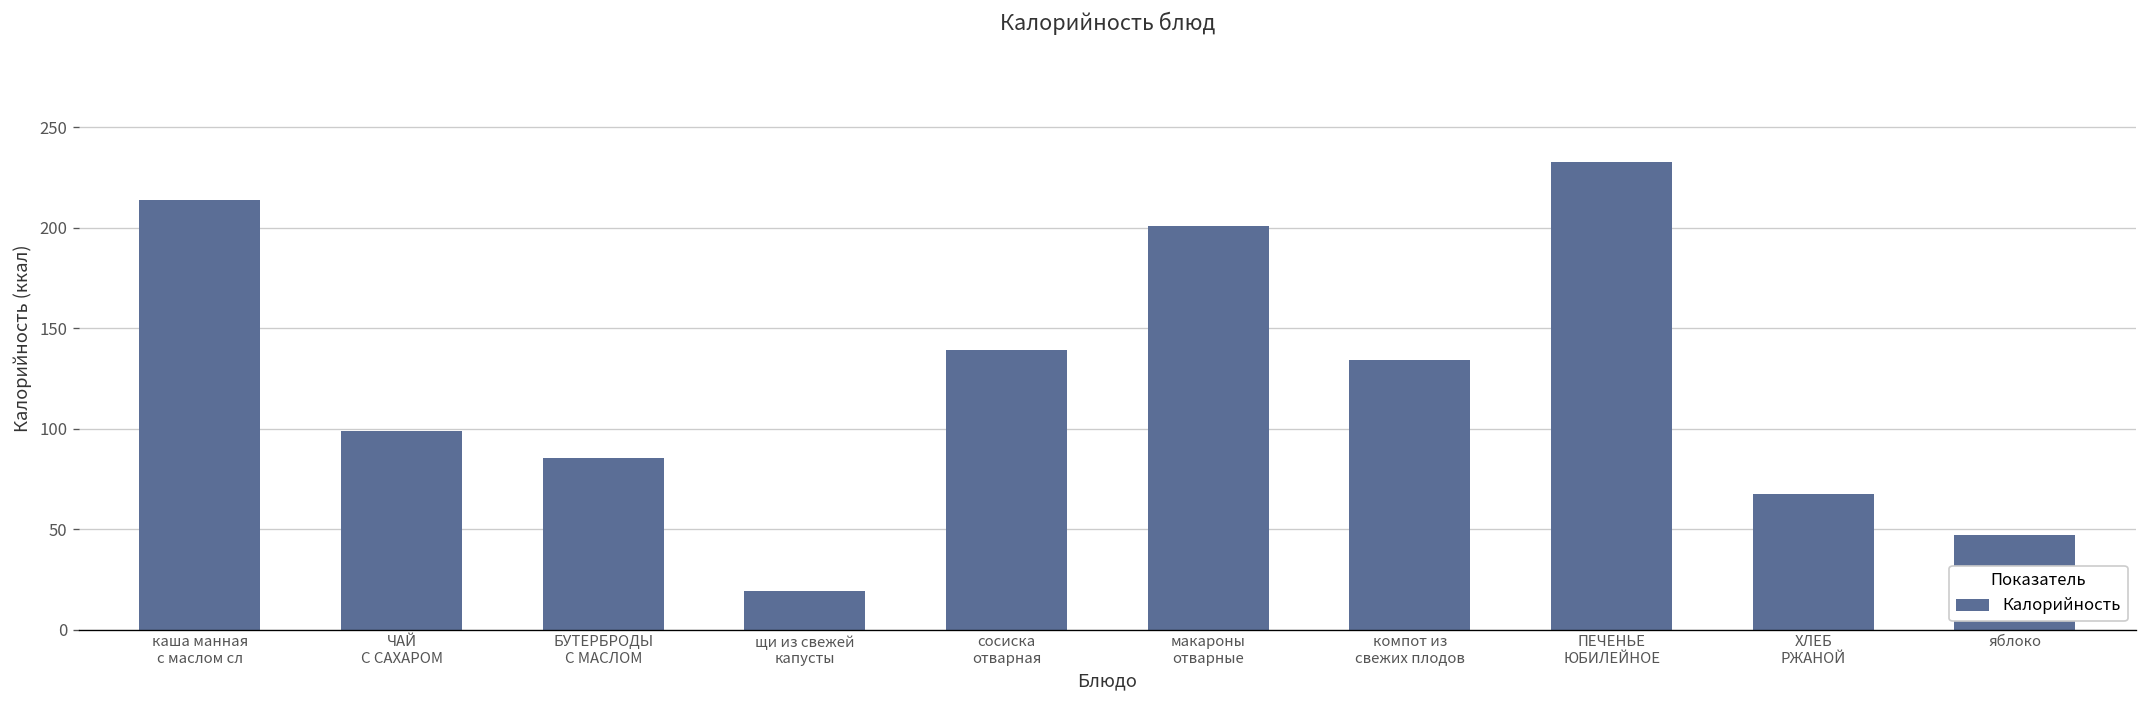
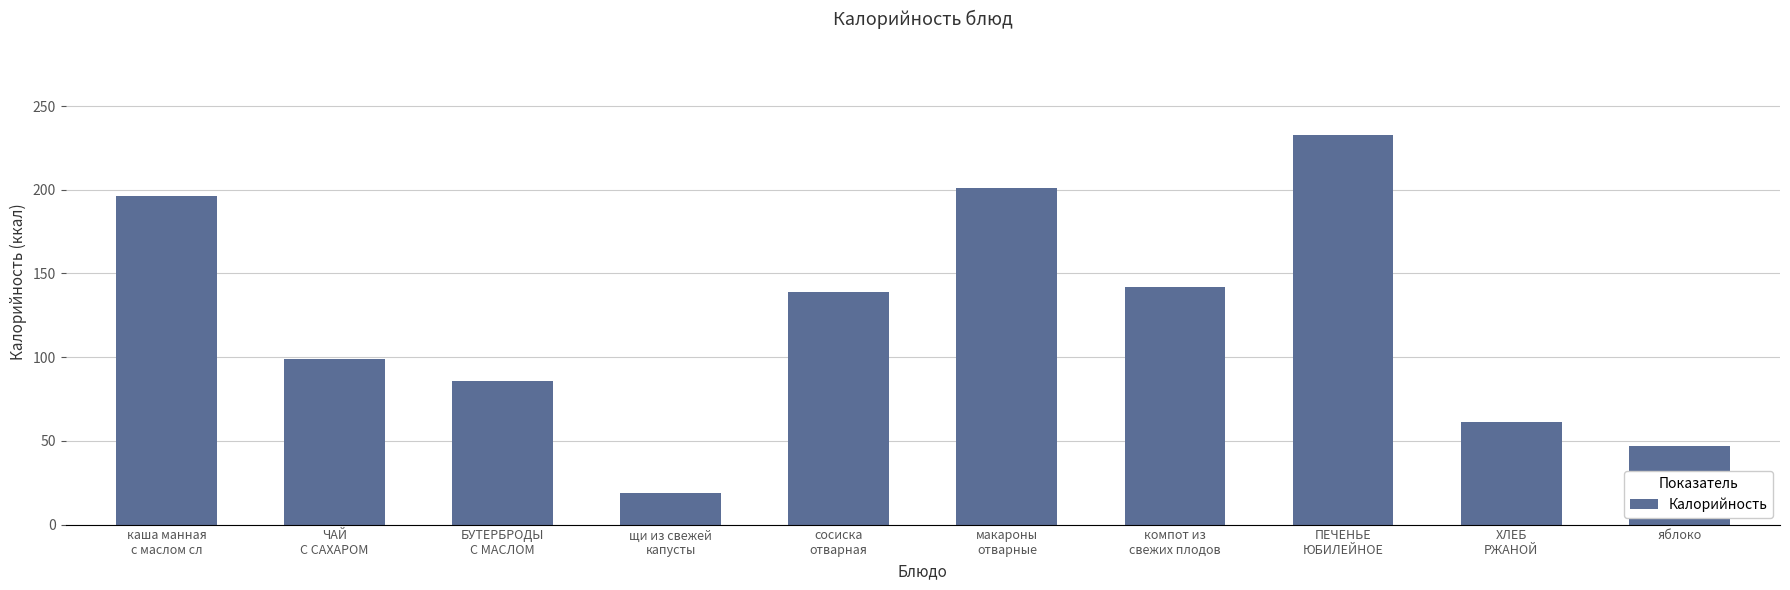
каша манная с маслом сл: 214 -> 196
компот из свежих плодов: 134 -> 142
ХЛЕБ РЖАНОЙ: 68 -> 61
